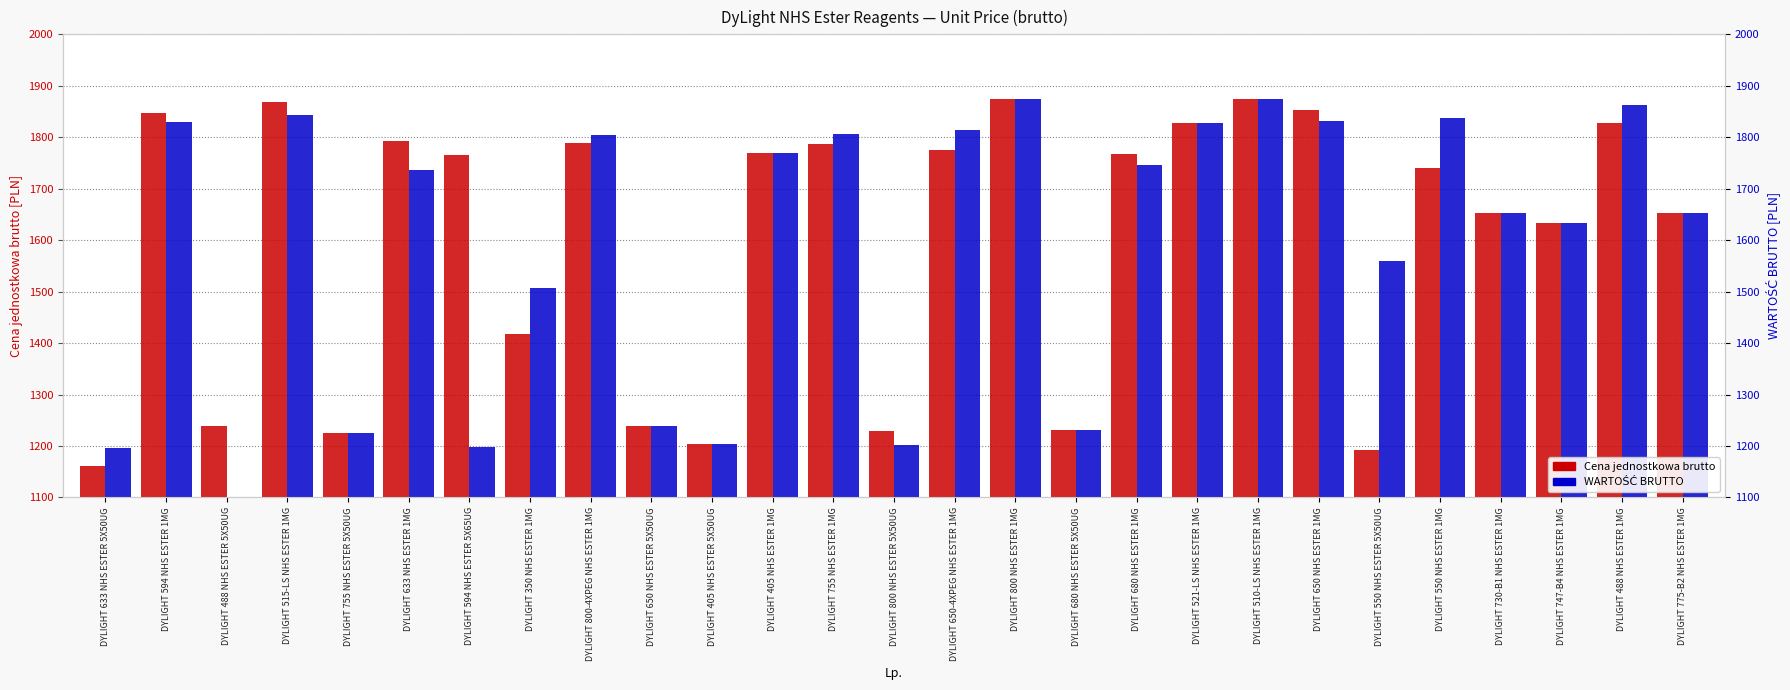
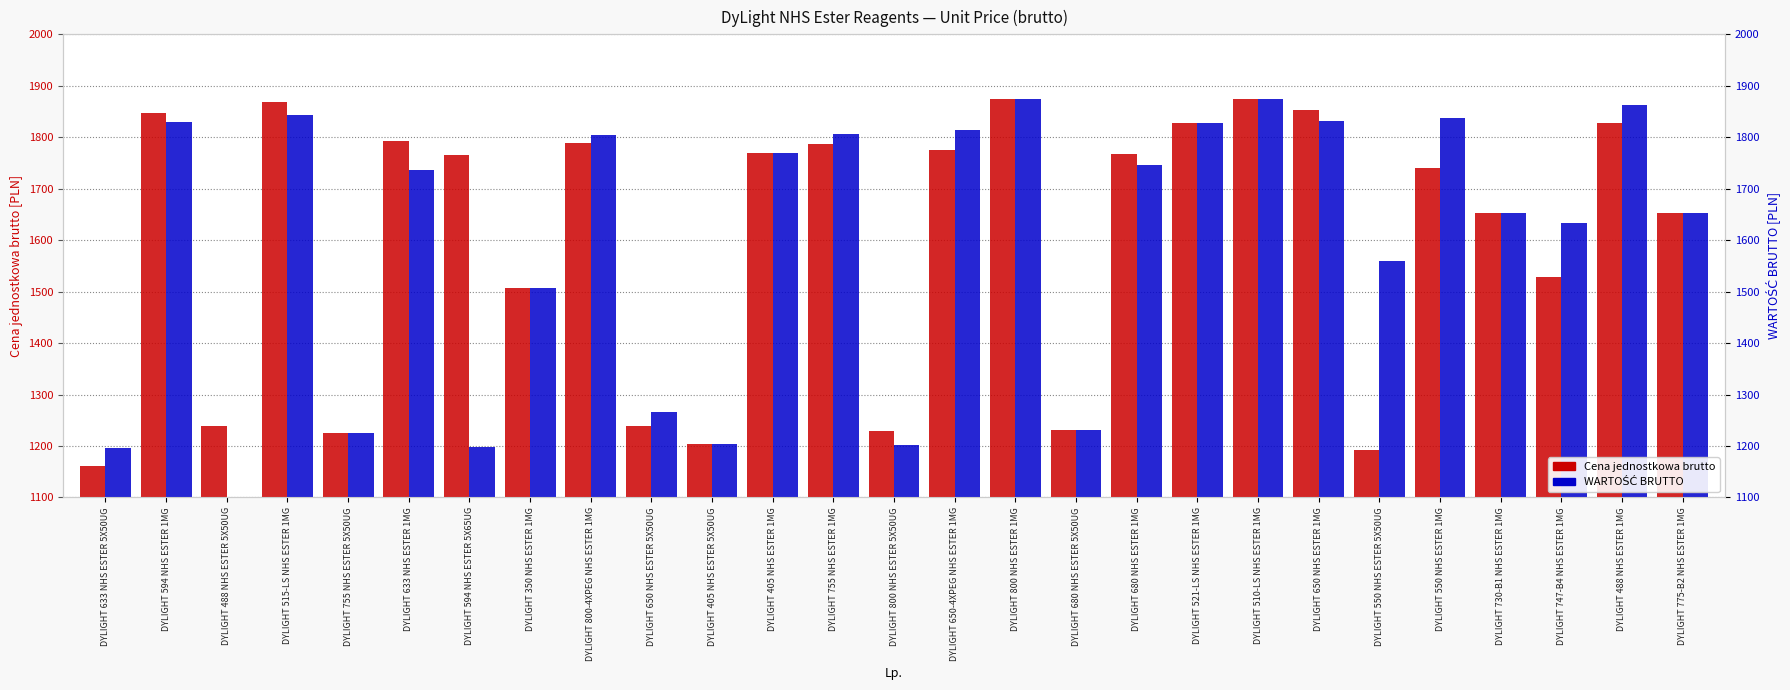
Cena jednostkowa brutto, DYLIGHT 350 NHS ESTER 1MG: 1420 -> 1510
WARTOŚĆ BRUTTO, DYLIGHT 650 NHS ESTER 5X50UG: 1240 -> 1270
Cena jednostkowa brutto, DYLIGHT 747-B4 NHS ESTER 1MG: 1630 -> 1530
